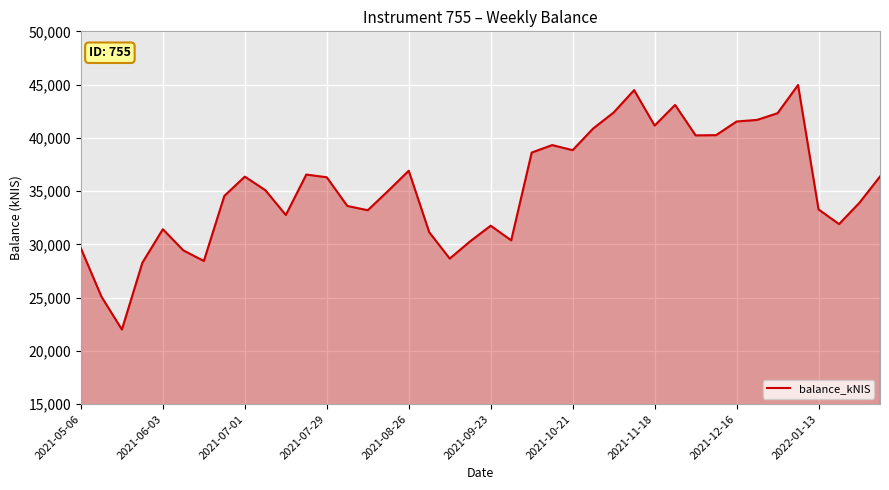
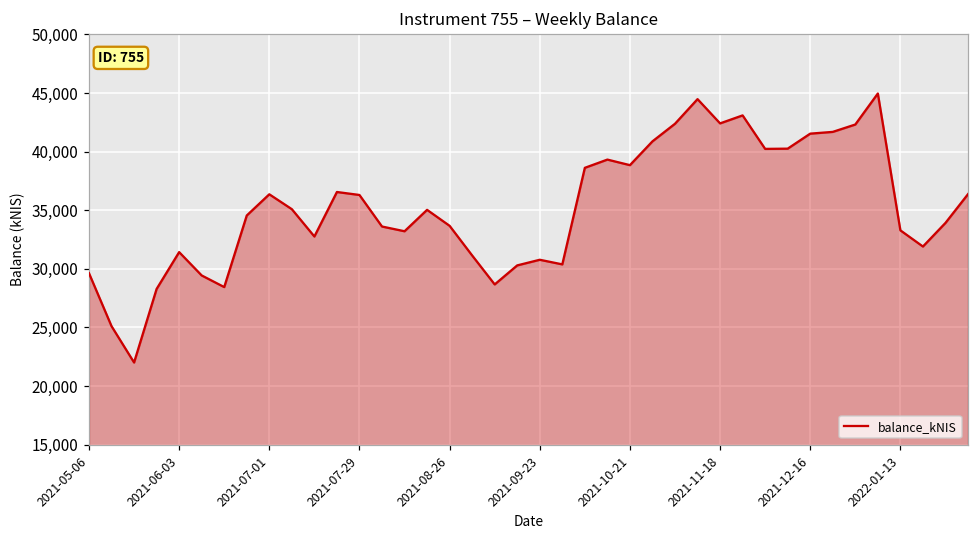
2021-08-26: 36,900 -> 33,700
2021-09-23: 31,800 -> 30,800
2021-11-18: 41,200 -> 42,400
